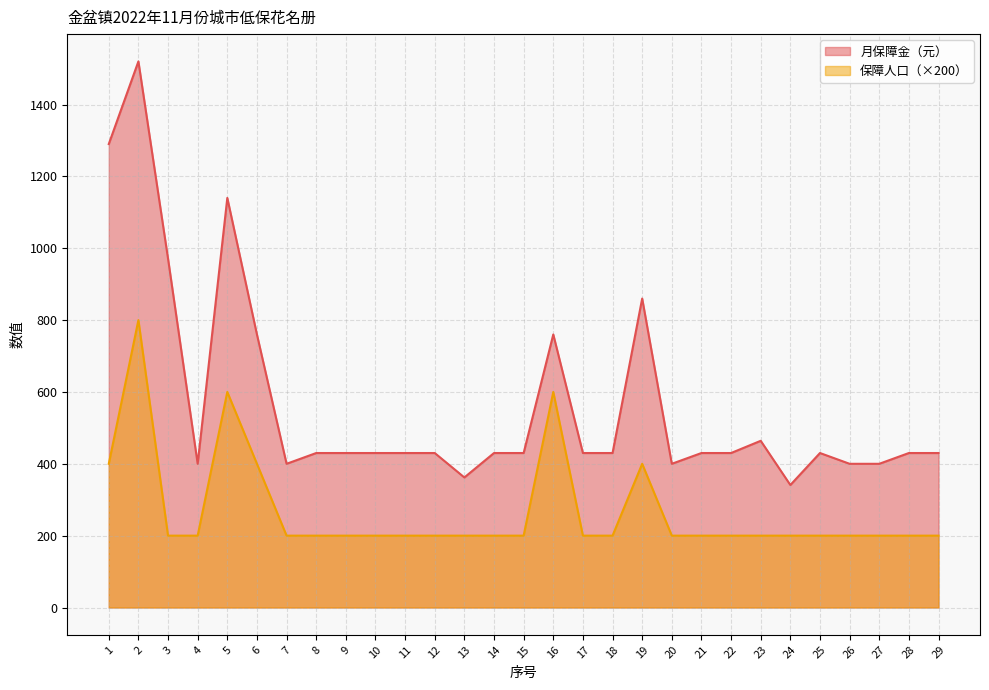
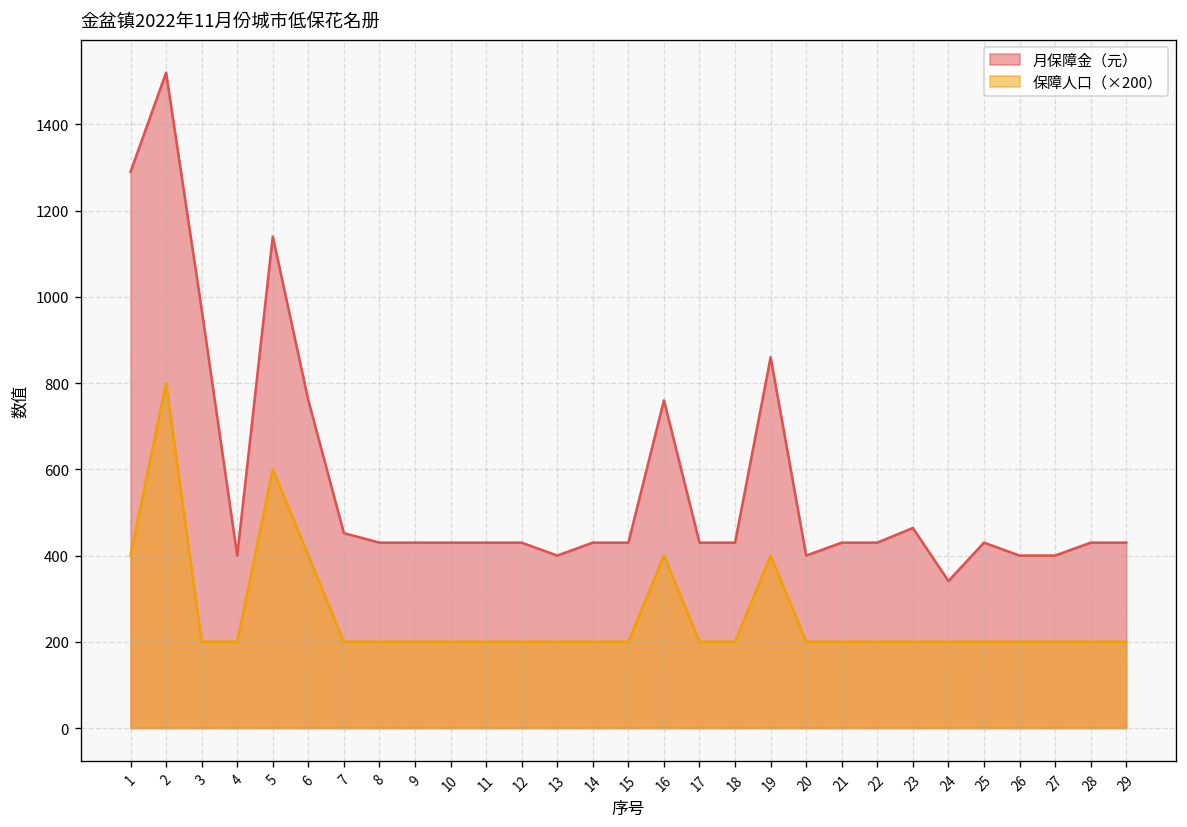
月保障金（元）, 7: 400 -> 450
月保障金（元）, 13: 360 -> 400
保障人口（×200）, 16: 600 -> 400
